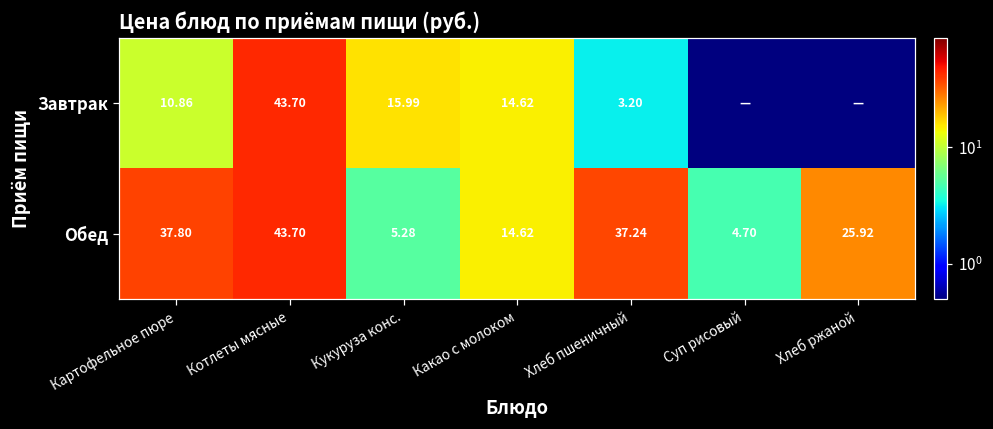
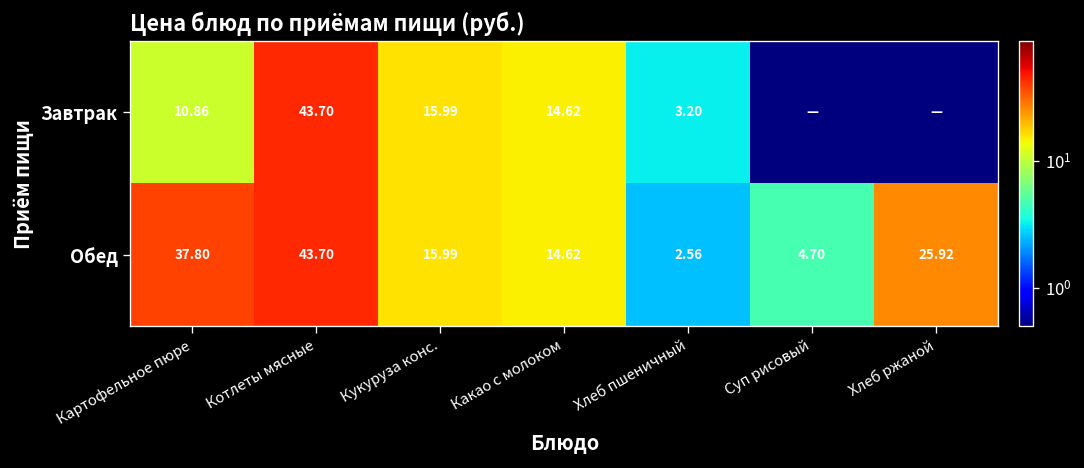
Обед, Кукуруза конс.: 5.28 -> 15.99
Обед, Хлеб пшеничный: 37.24 -> 2.56
